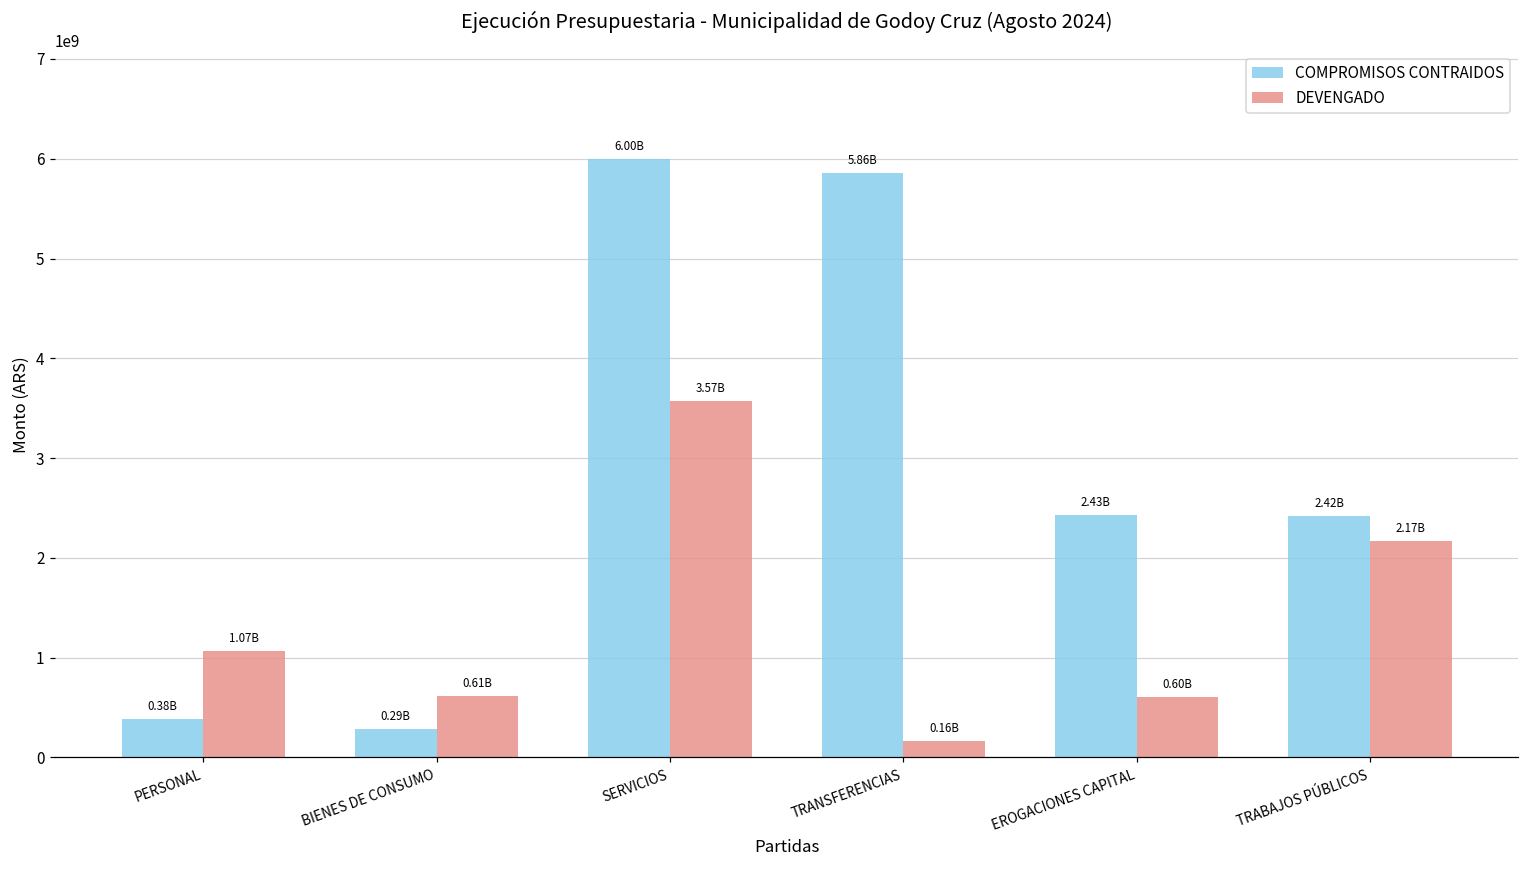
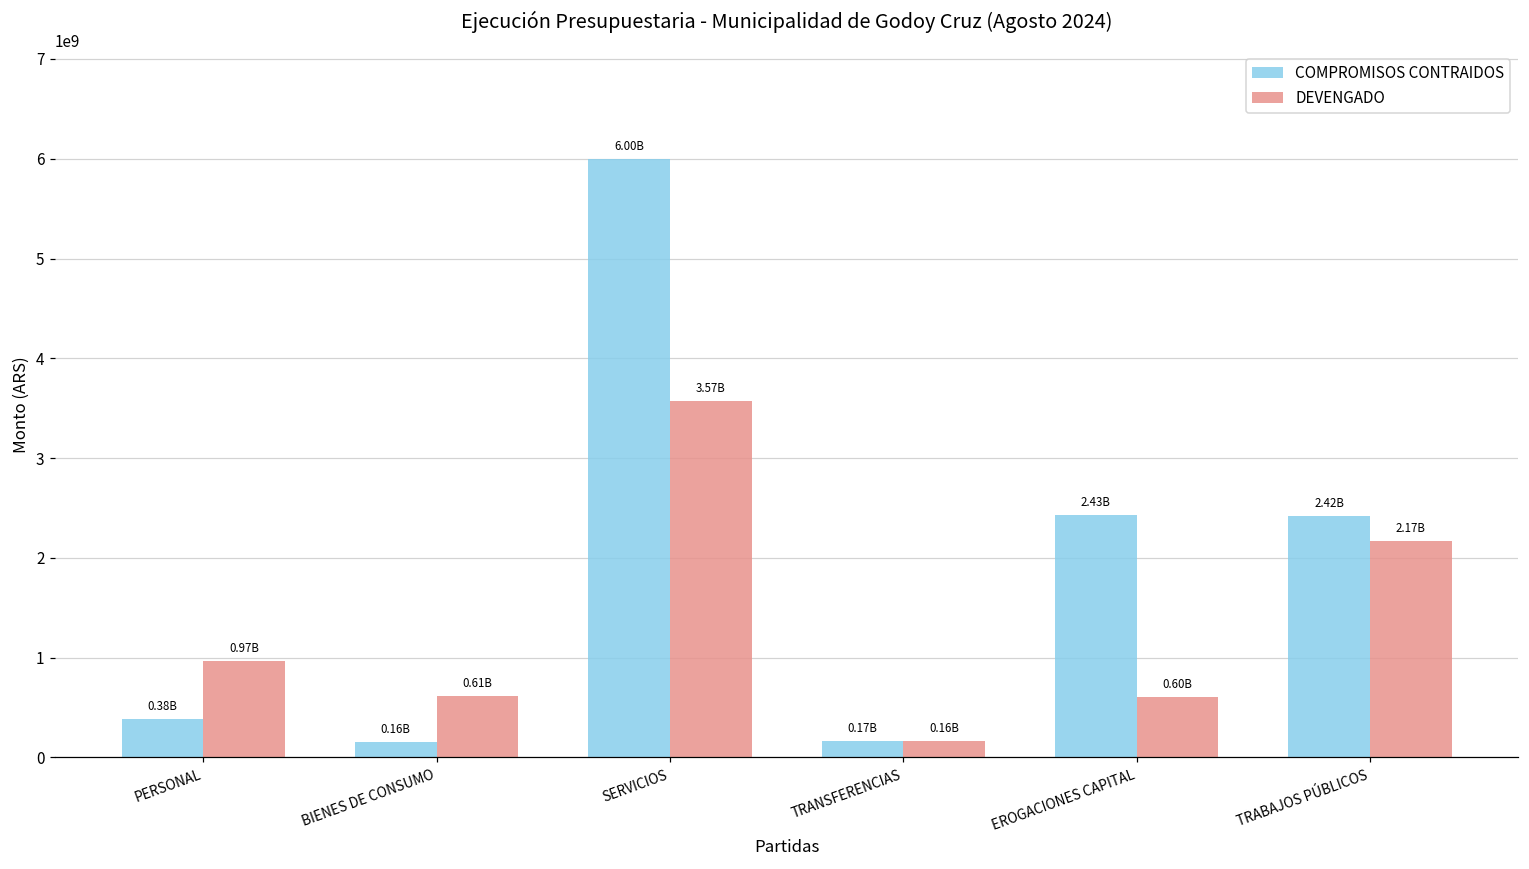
DEVENGADO, PERSONAL: 1.07B -> 0.97B
COMPROMISOS CONTRAIDOS, BIENES DE CONSUMO: 0.29B -> 0.16B
COMPROMISOS CONTRAIDOS, TRANSFERENCIAS: 5.86B -> 0.17B
